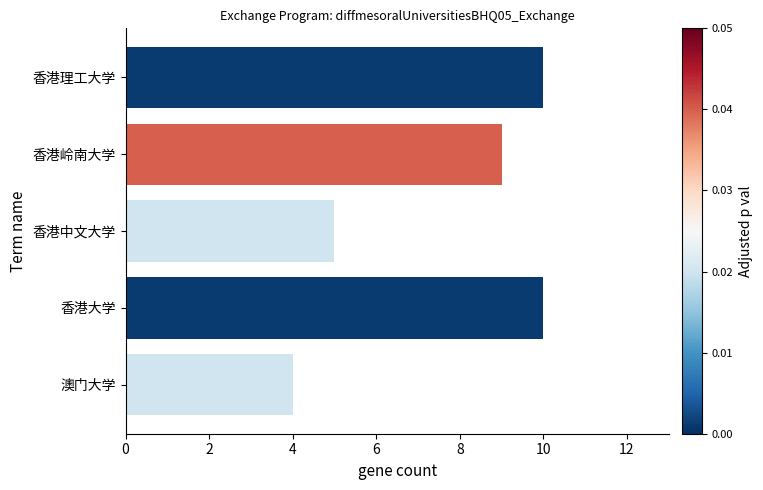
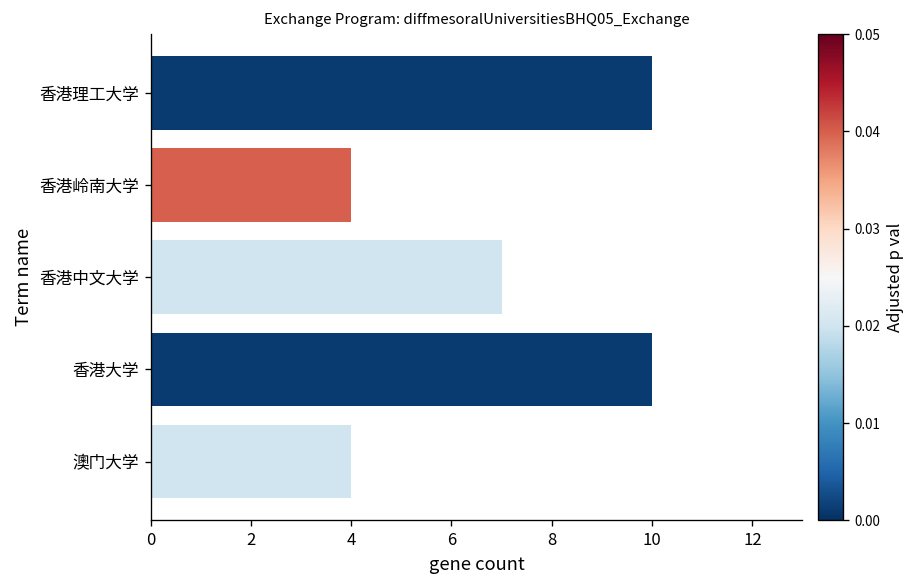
香港岭南大学: 9 -> 4
香港中文大学: 5 -> 7
